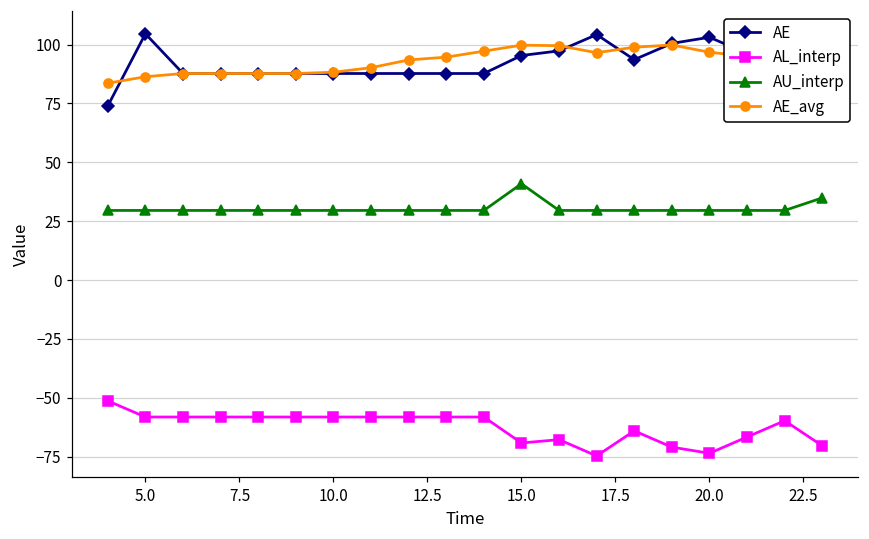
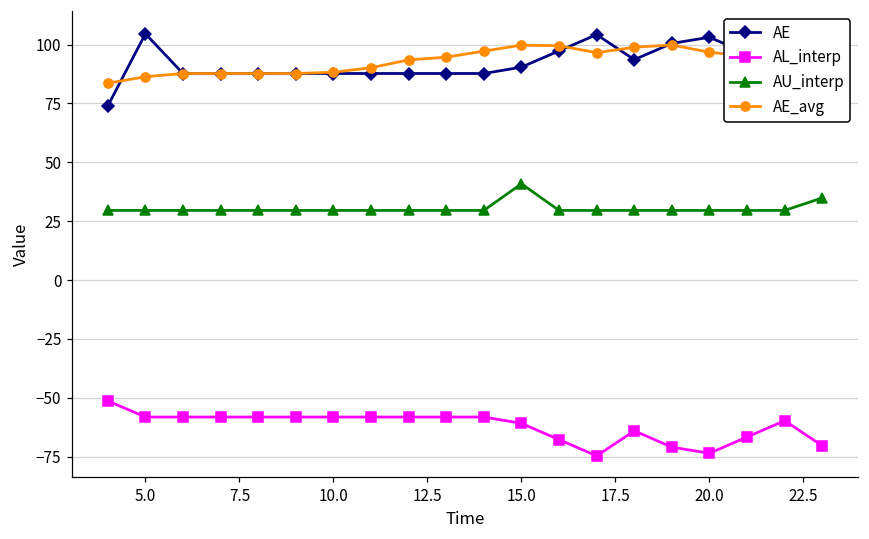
AE, 15.0: 95 -> 90
AL_interp, 15.0: -69 -> -61
